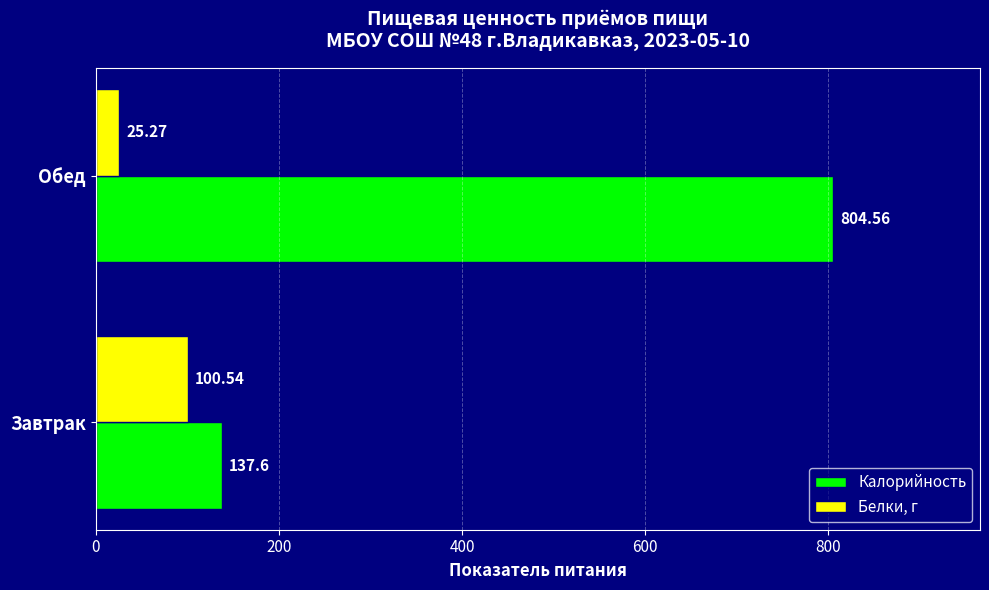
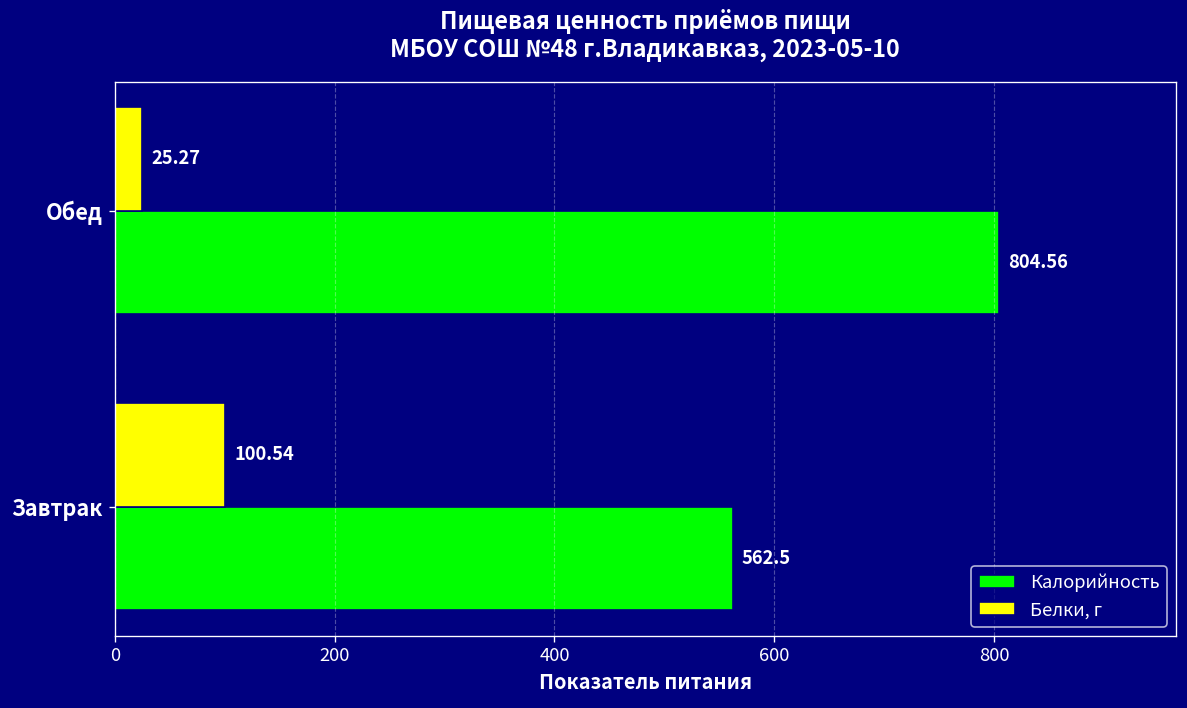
Калорийность, Завтрак: 137.6 -> 562.5
